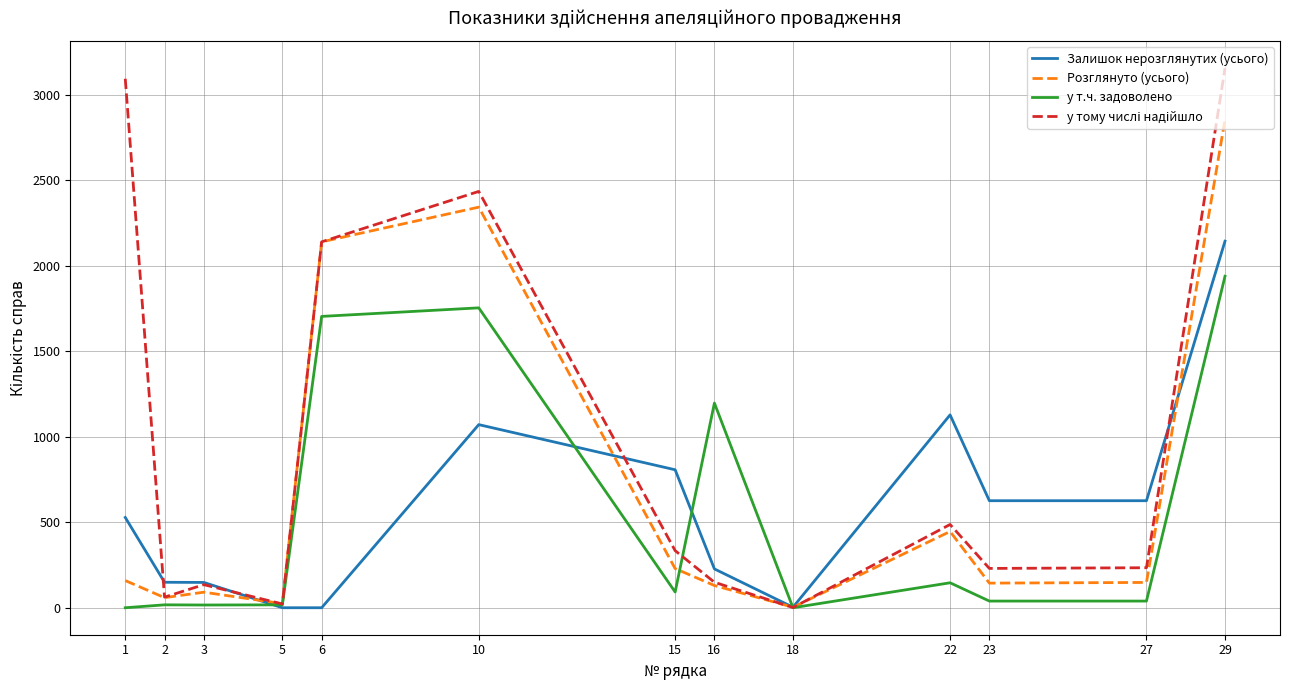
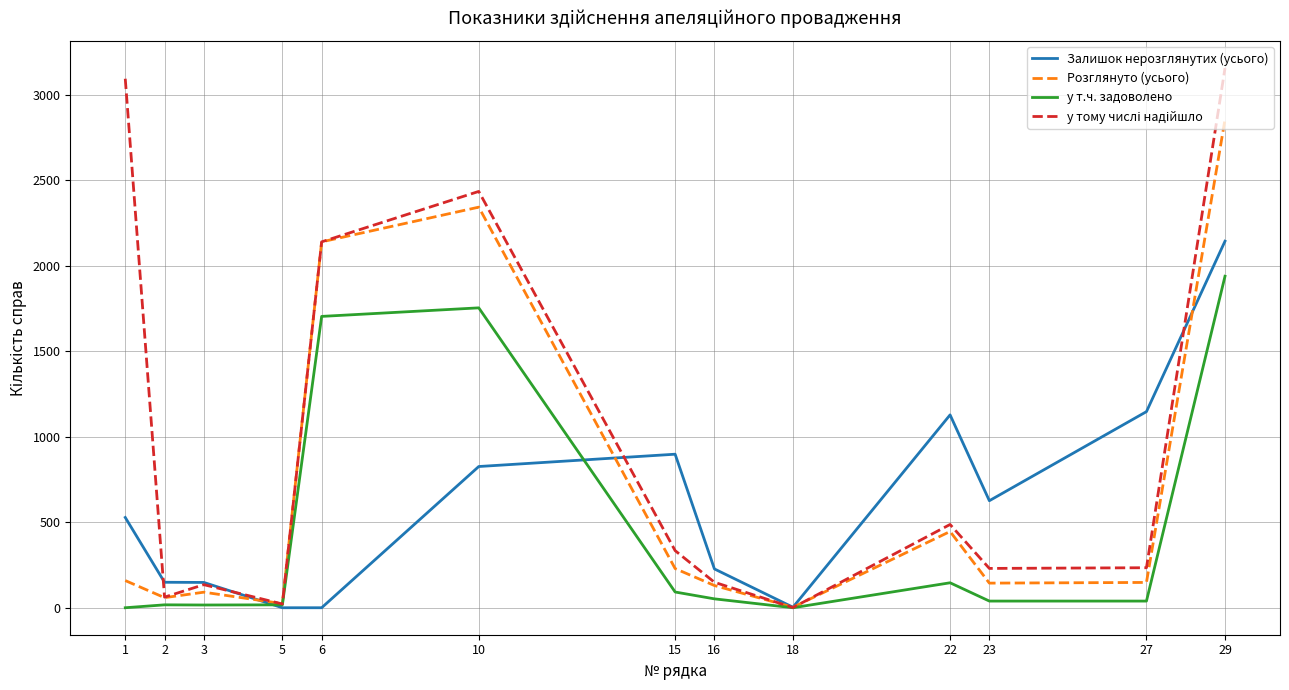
Залишок нерозглянутих (усього), 10: 1070 -> 830
Залишок нерозглянутих (усього), 15: 810 -> 900
у т.ч. задоволено, 16: 1200 -> 50
Залишок нерозглянутих (усього), 27: 630 -> 1150
